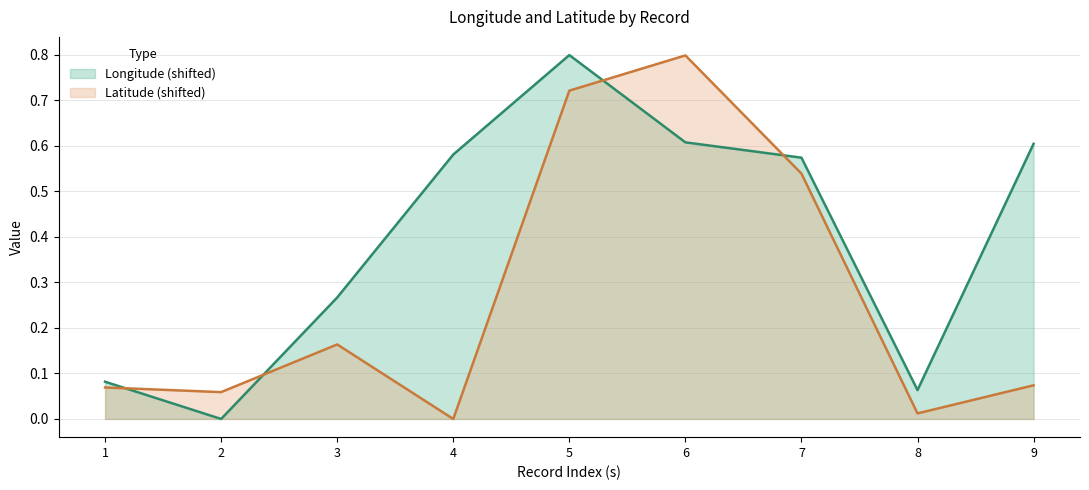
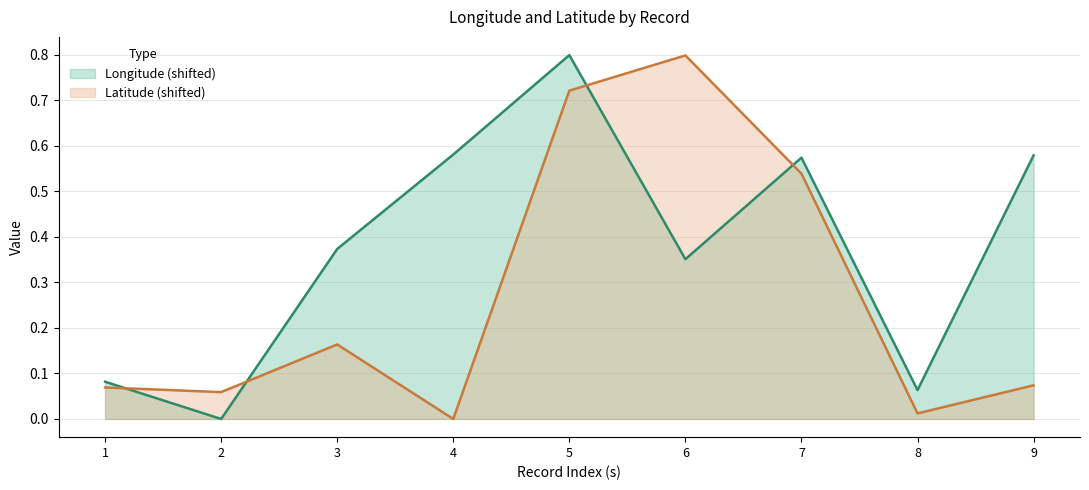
Longitude (shifted), 3: 0.27 -> 0.37
Longitude (shifted), 6: 0.61 -> 0.35
Longitude (shifted), 9: 0.60 -> 0.58
